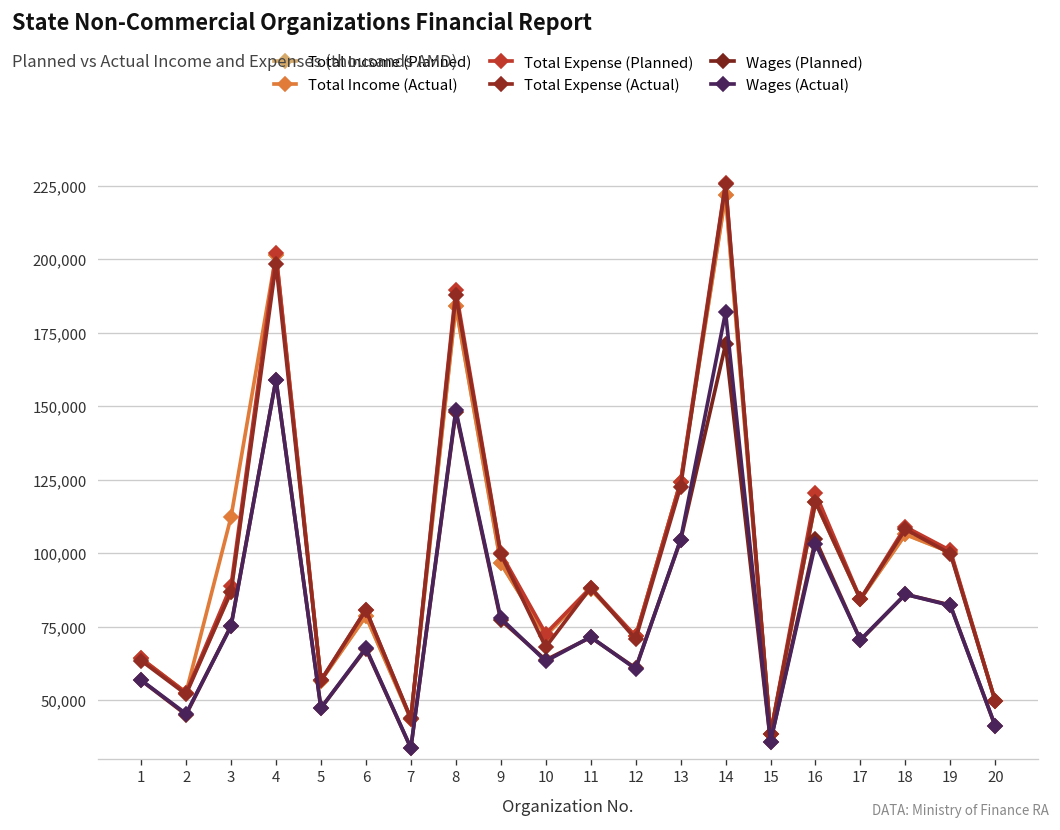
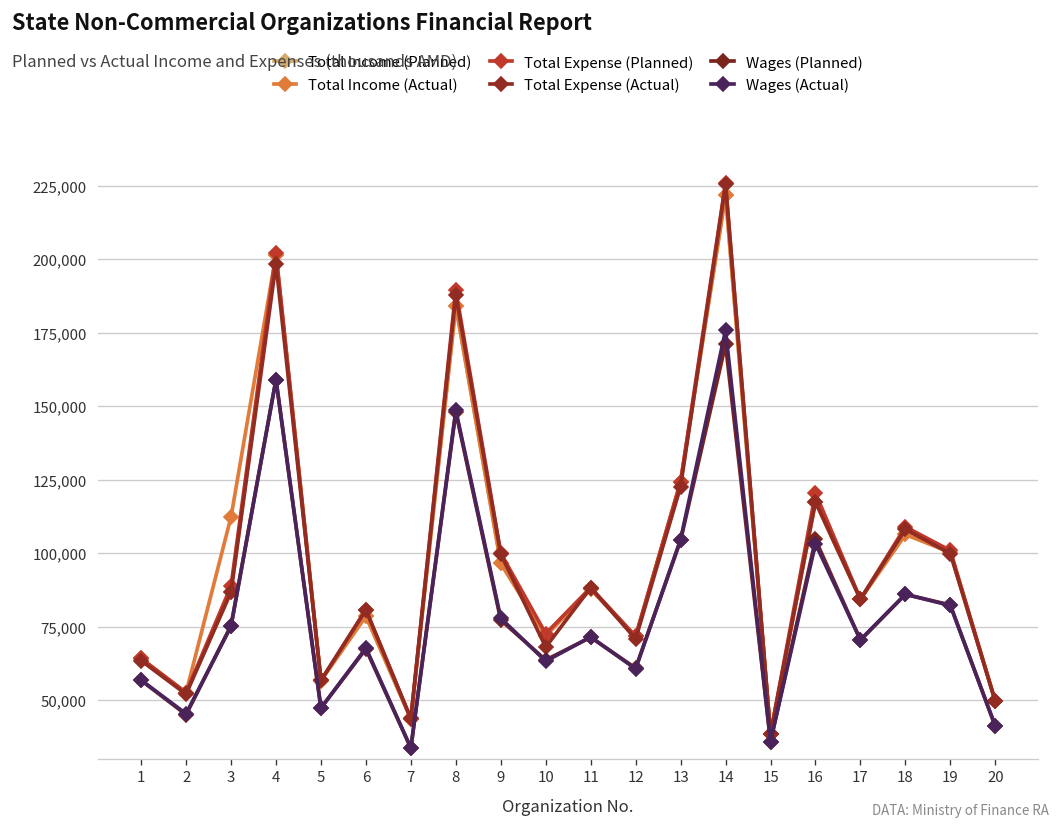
Wages (Actual), 14: 182,000 -> 176,000
